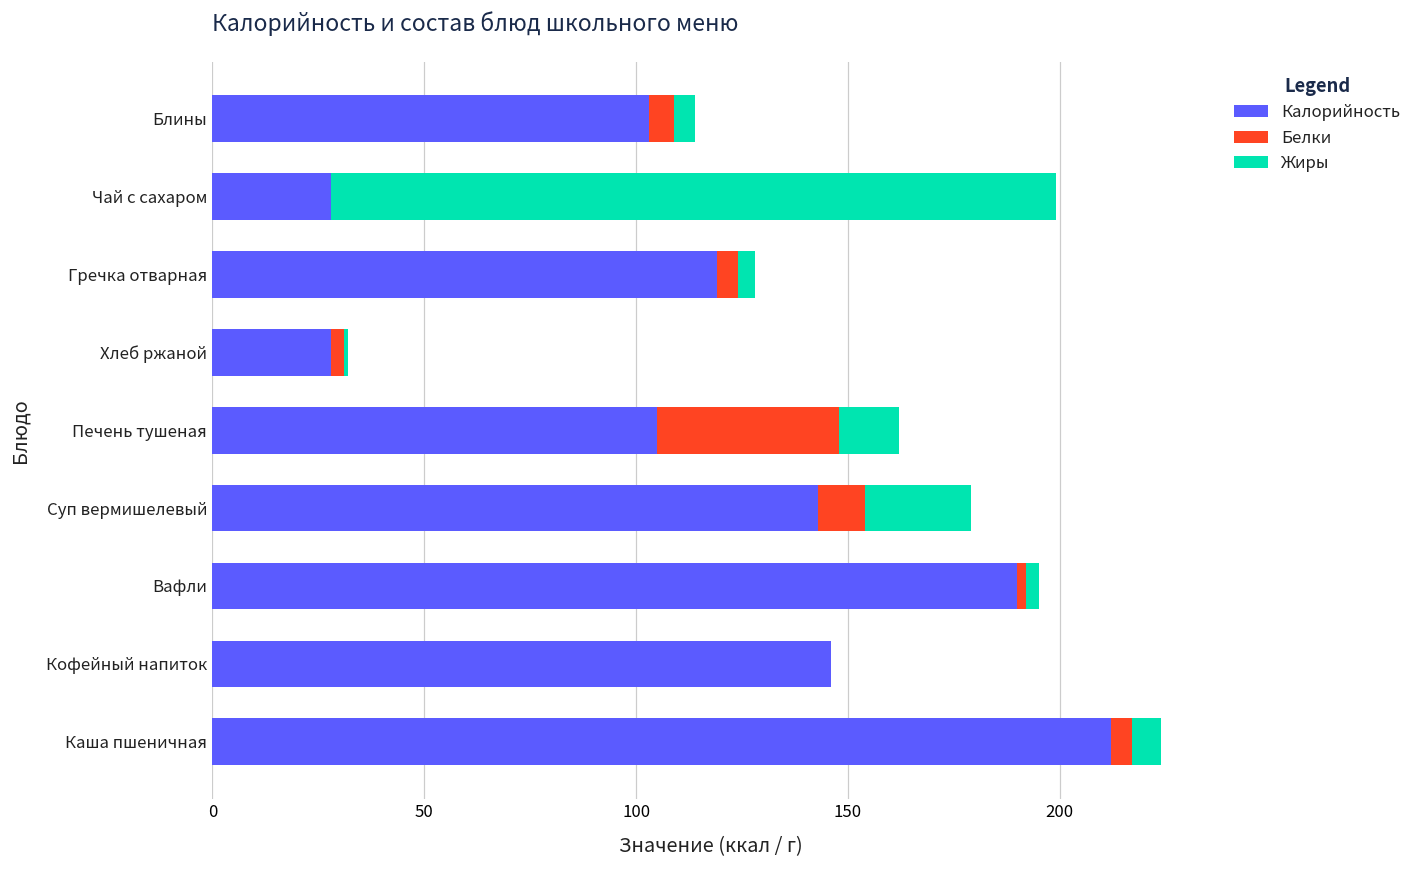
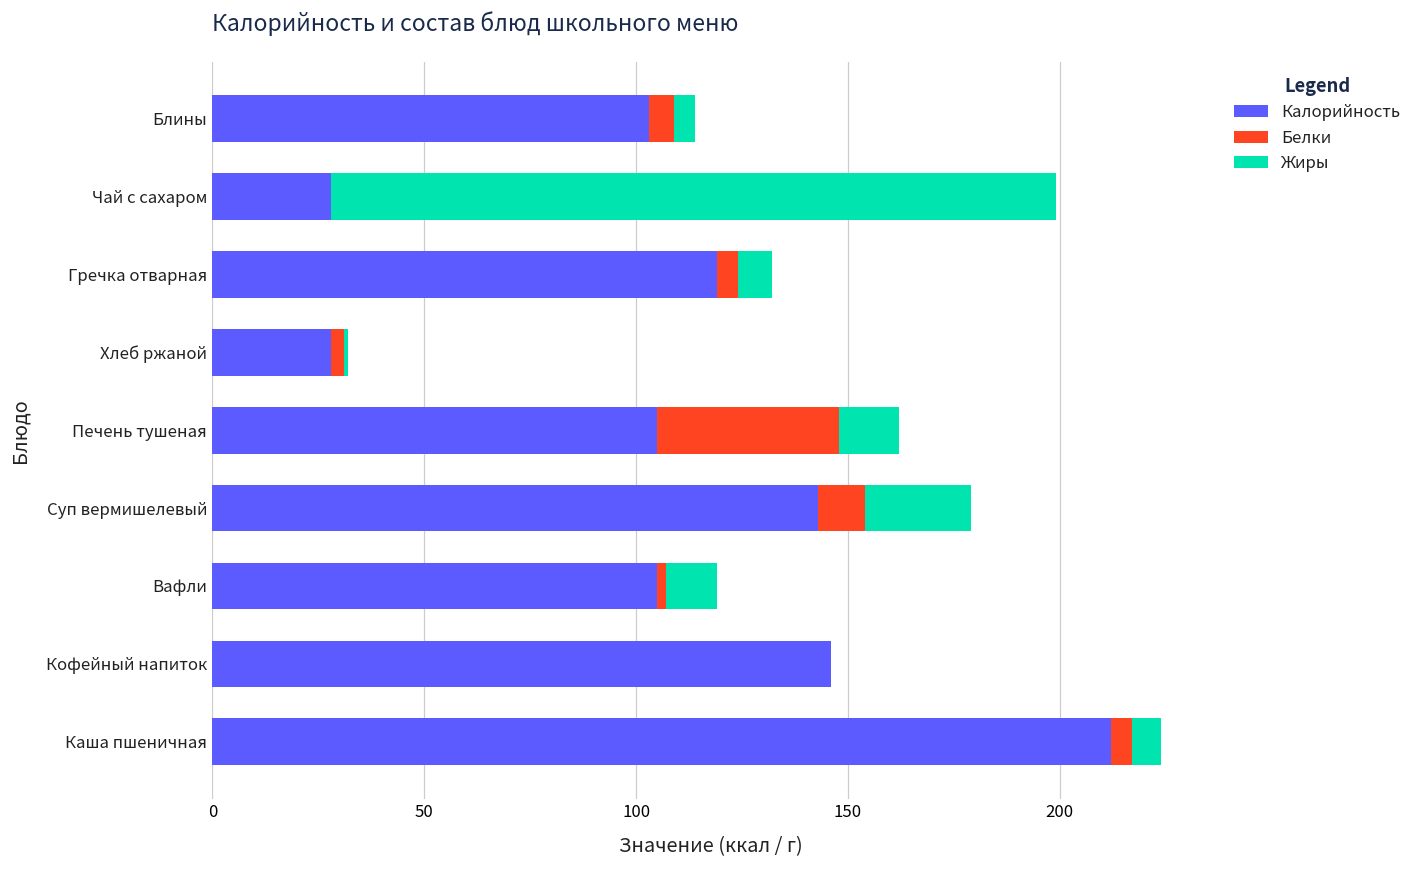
Жиры, Гречка отварная: 4 -> 8
Калорийность, Вафли: 190 -> 105
Жиры, Вафли: 3 -> 12
